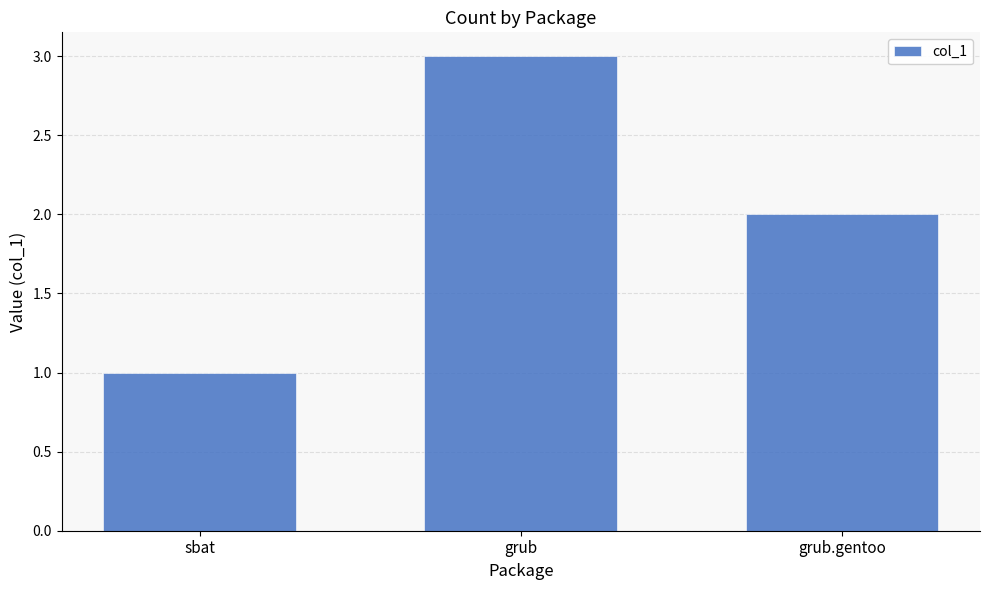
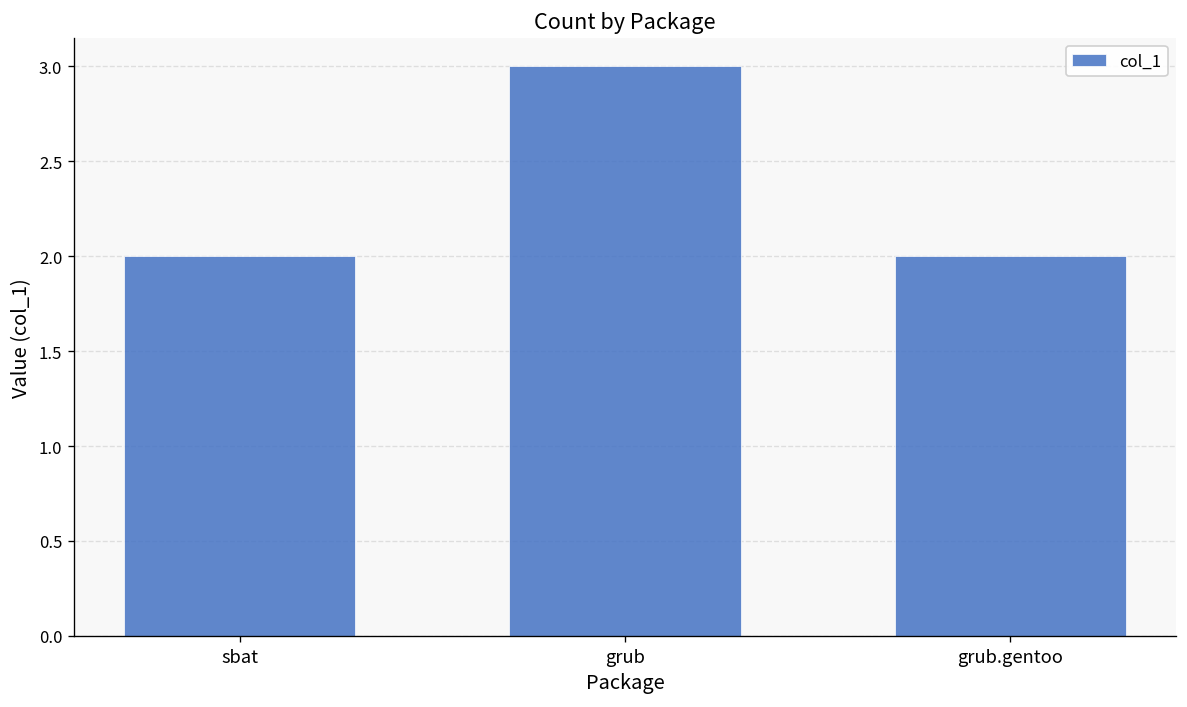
sbat: 1 -> 2
